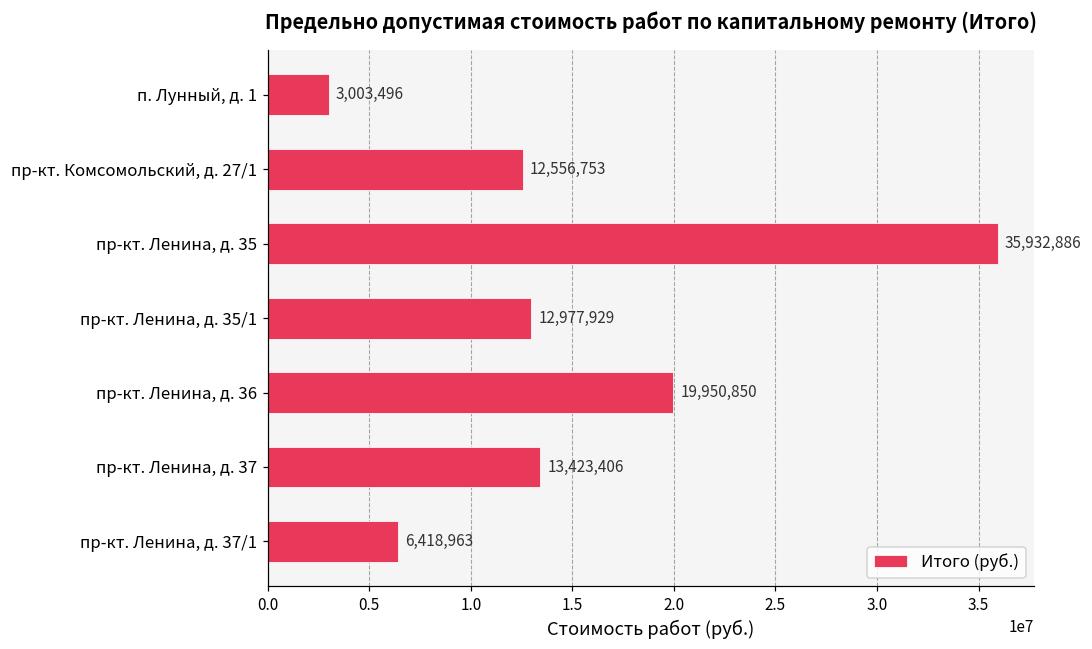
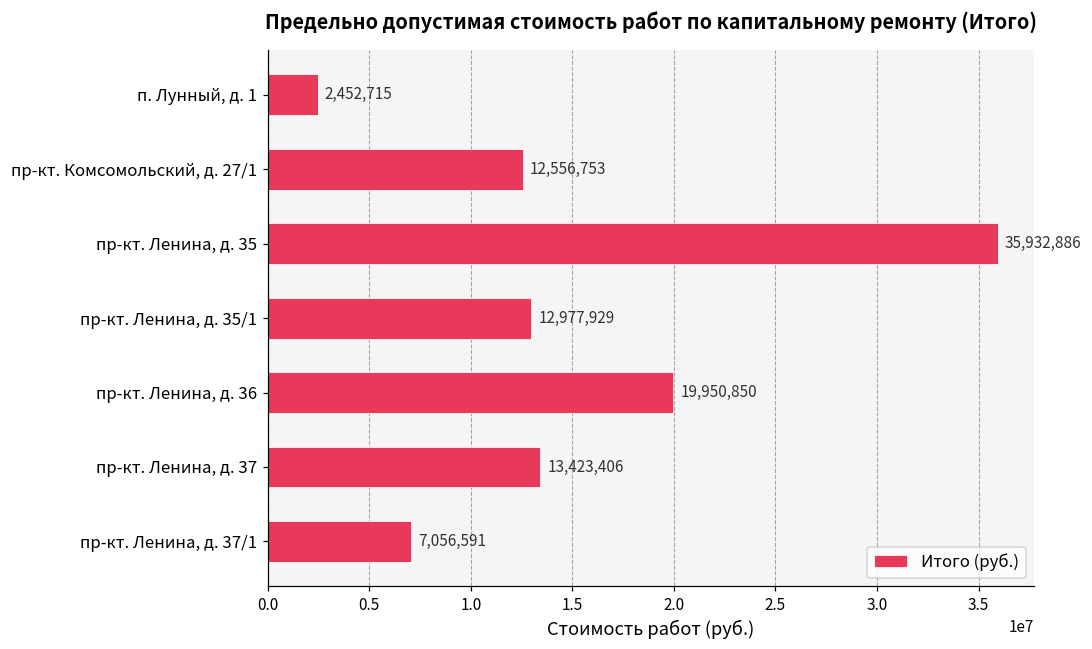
п. Лунный, д. 1: 3,003,496 -> 2,452,715
пр-кт. Ленина, д. 37/1: 6,418,963 -> 7,056,591
